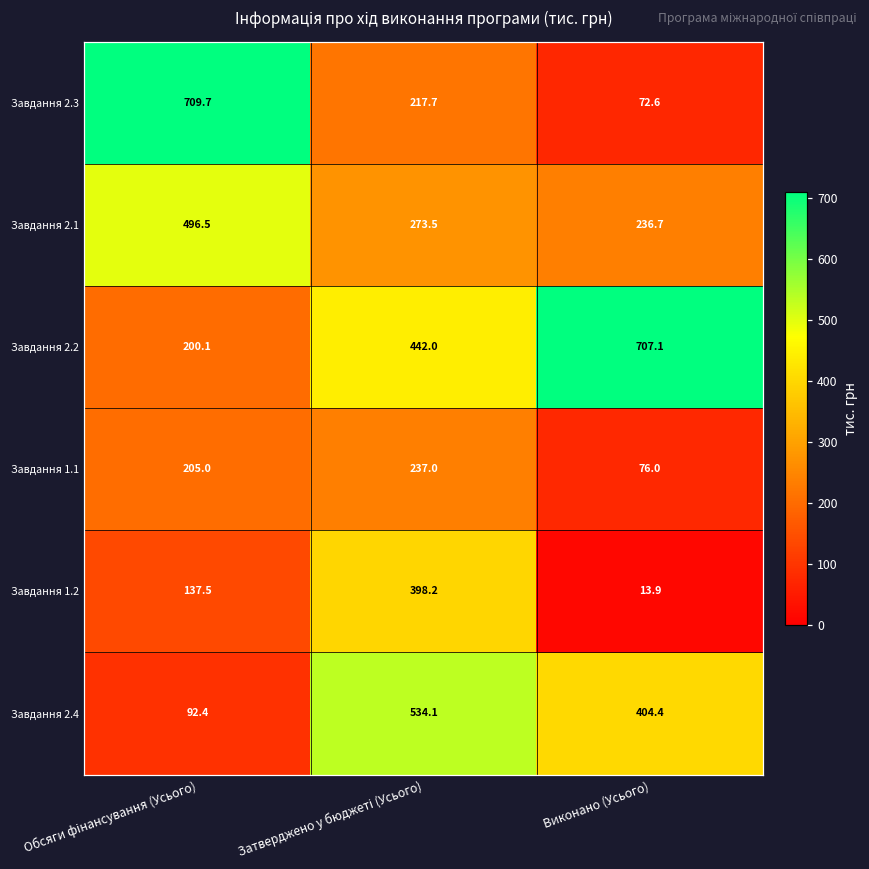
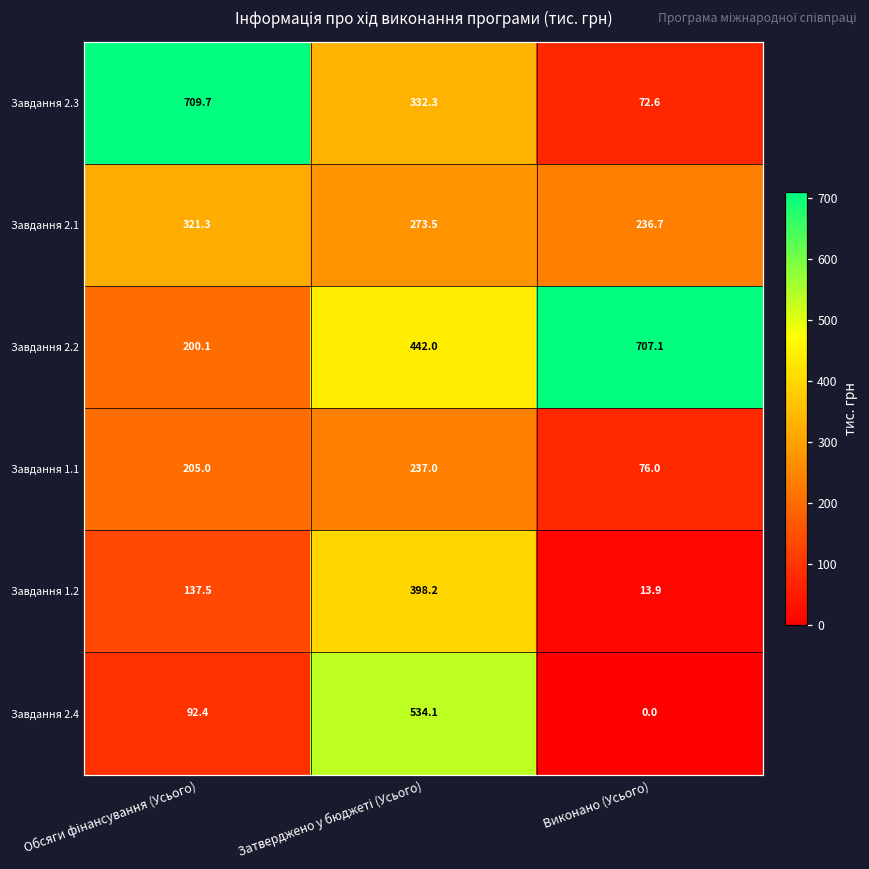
Завдання 2.3, Затверджено у бюджеті (Усього): 217.7 -> 332.3
Завдання 2.1, Обсяги фінансування (Усього): 496.5 -> 321.3
Завдання 2.4, Виконано (Усього): 404.4 -> 0.0
